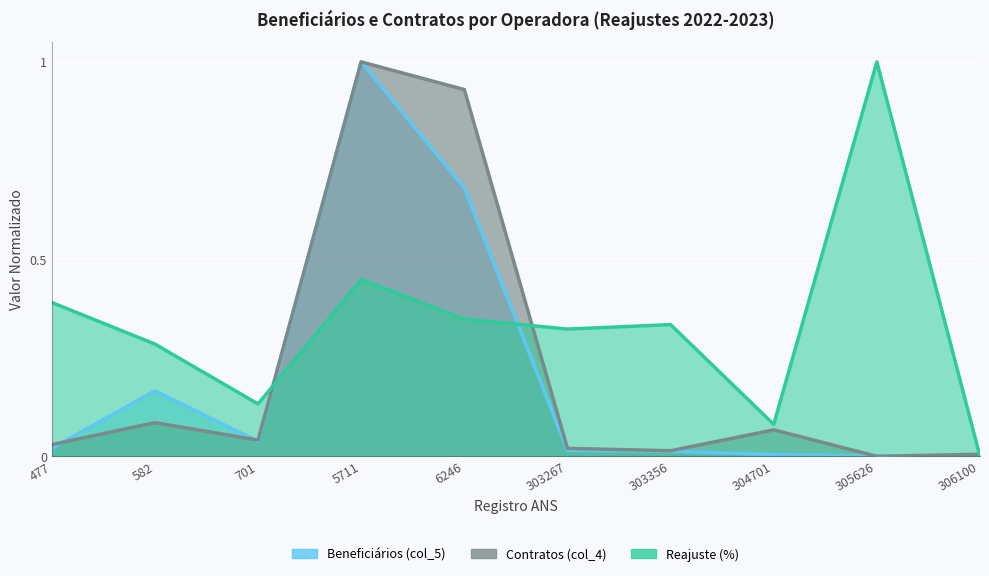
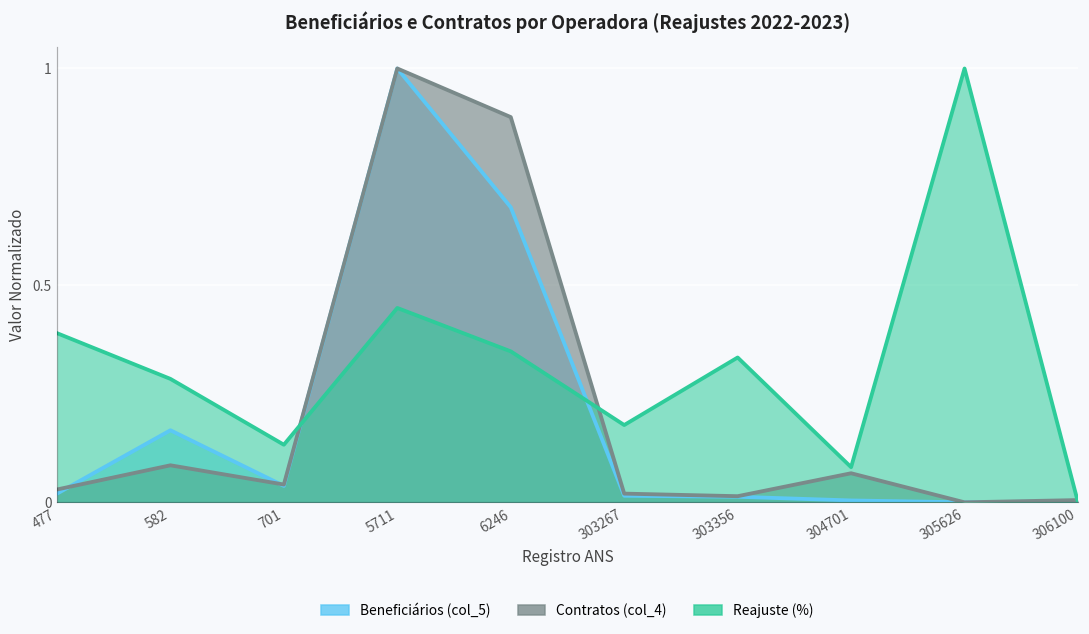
Contratos (col_4), 6246: 0.93 -> 0.89
Reajuste (%), 303267: 0.32 -> 0.18
